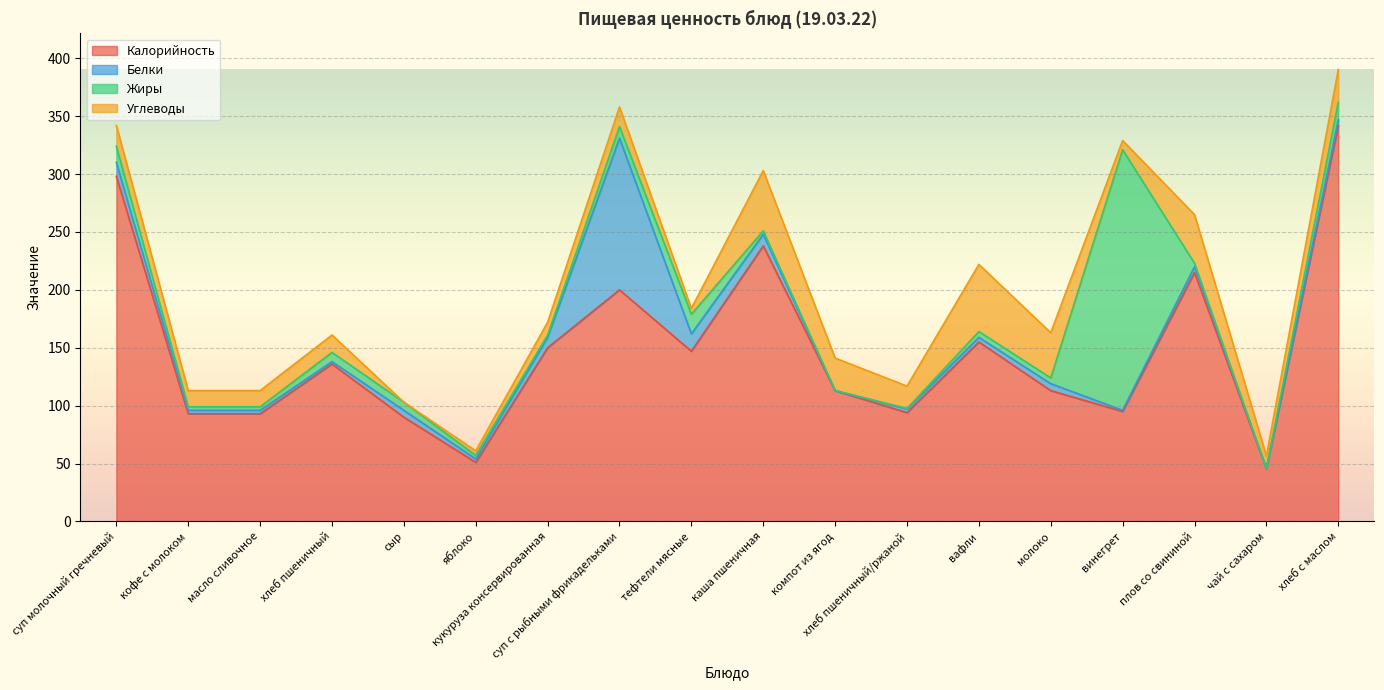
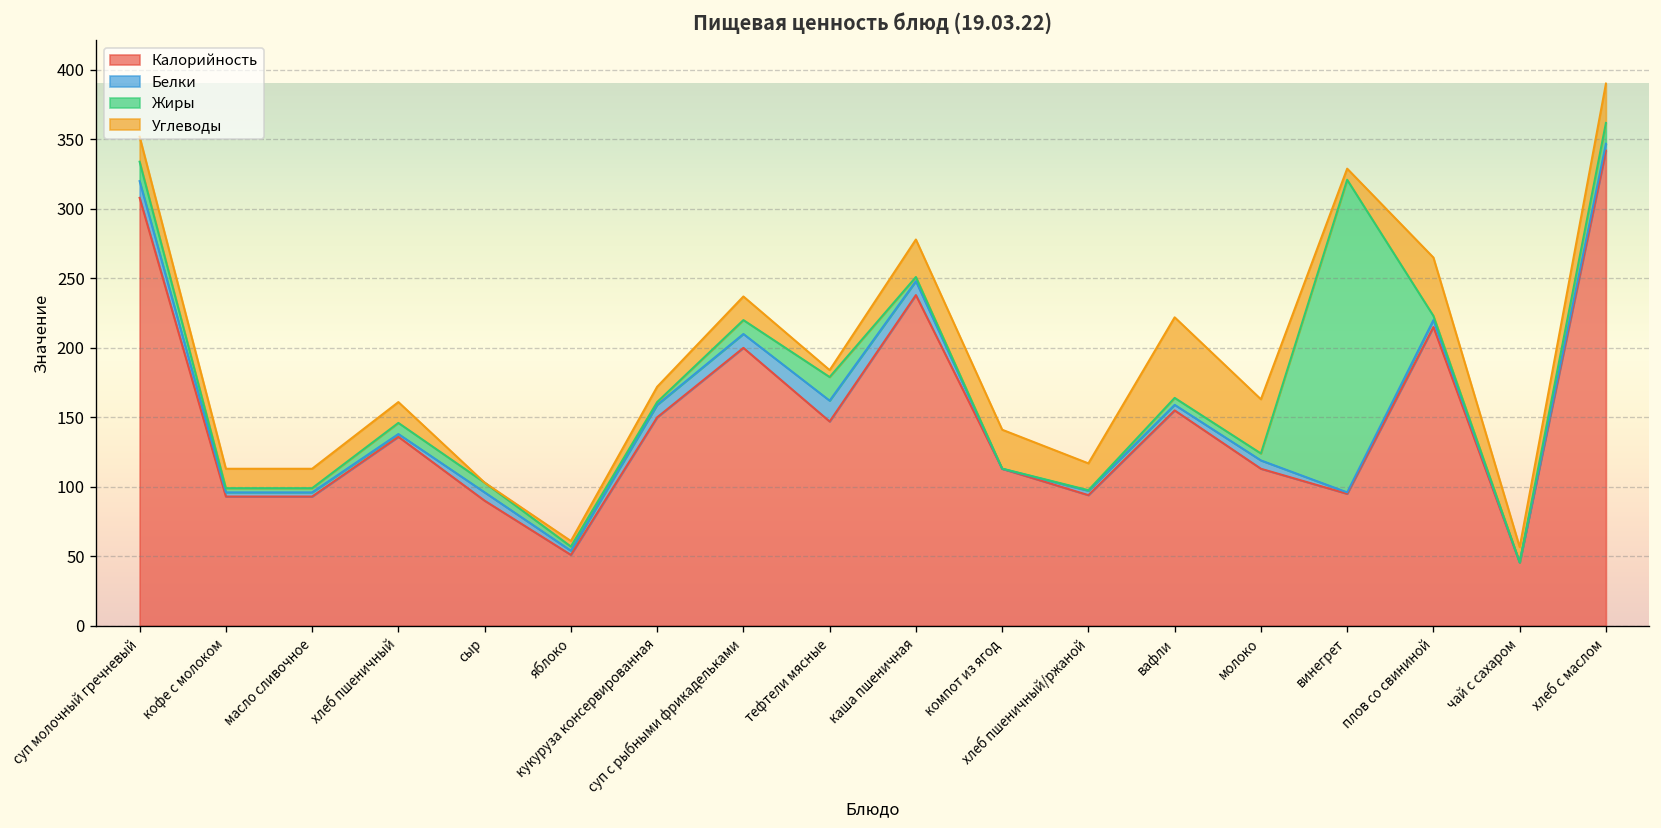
Калорийность, суп молочный гречневый: 298 -> 308
Белки, суп с рыбными фрикадельками: 131 -> 10
Углеводы, каша пшеничная: 52 -> 27
